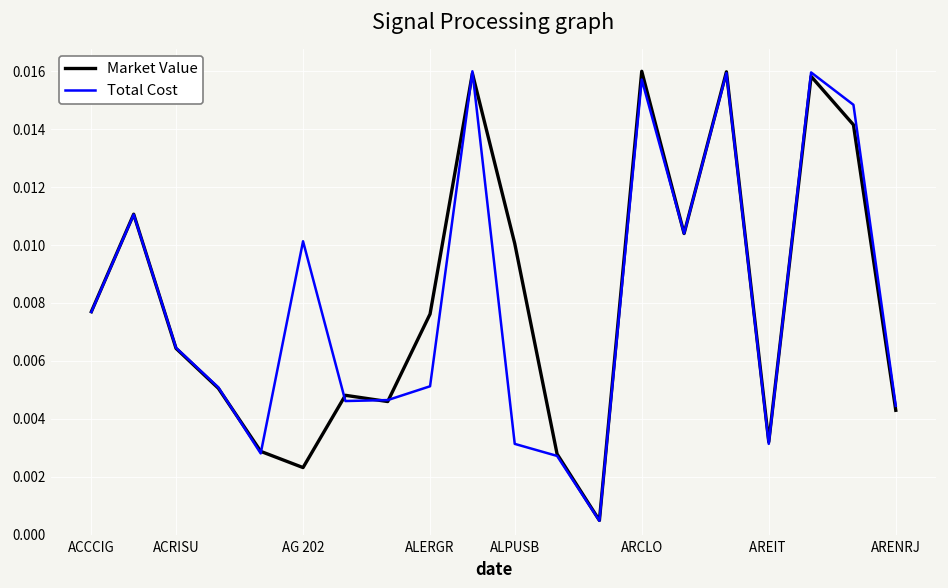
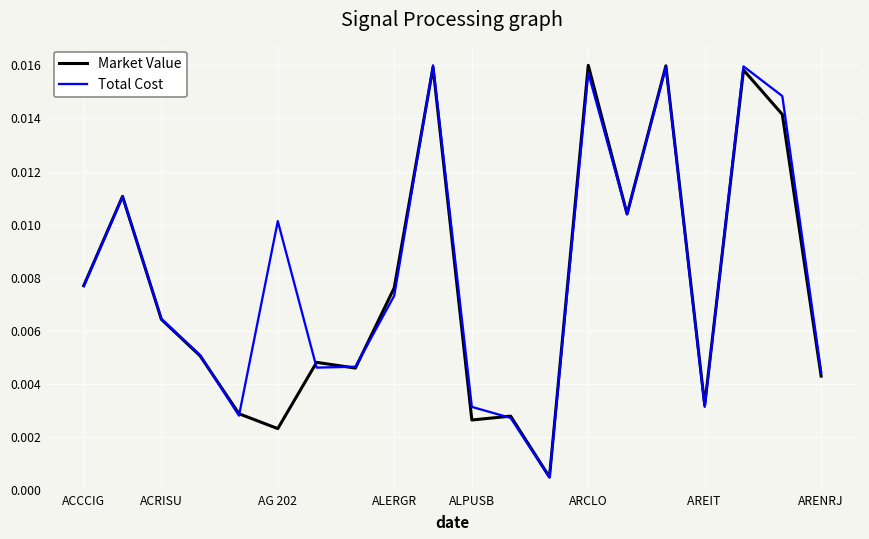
Total Cost, ALERGR: 0.0051 -> 0.0073
Market Value, ALPUSB: 0.0101 -> 0.0026
